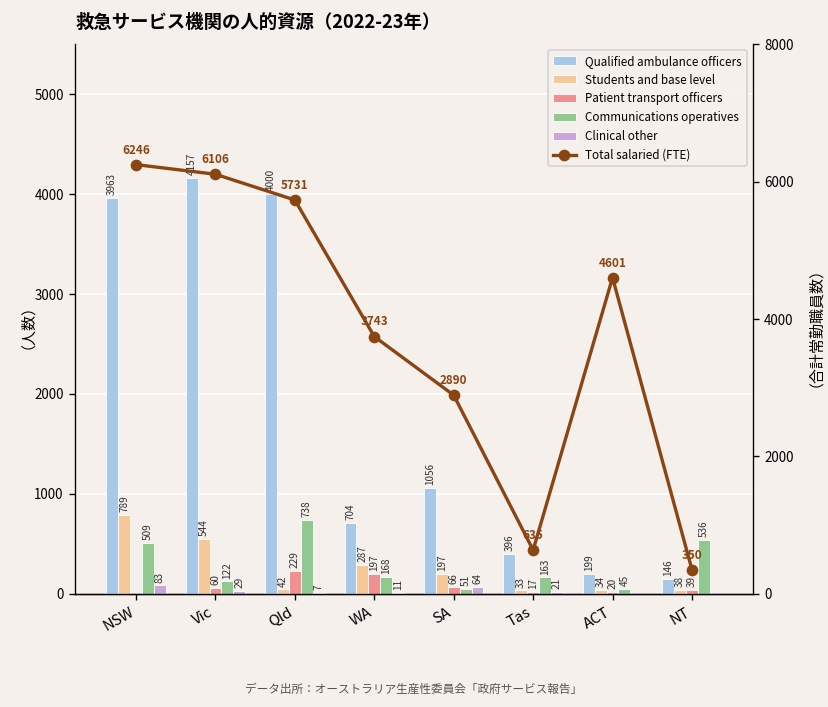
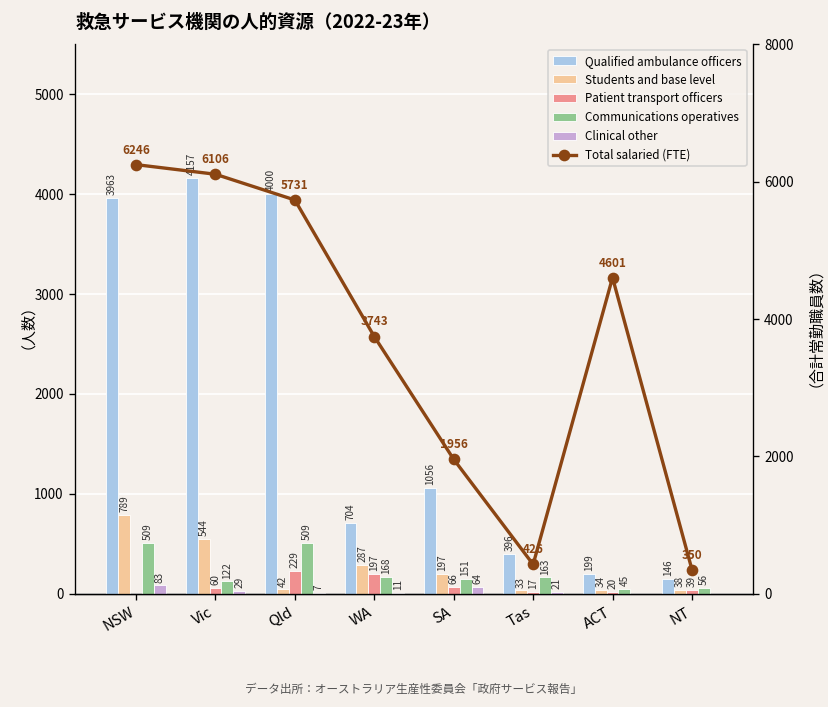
Communications operatives, Qld: 738 -> 509
Communications operatives, SA: 51 -> 151
Communications operatives, NT: 536 -> 56
Total salaried (FTE), SA: 2890 -> 1956
Total salaried (FTE), Tas: 635 -> 426
